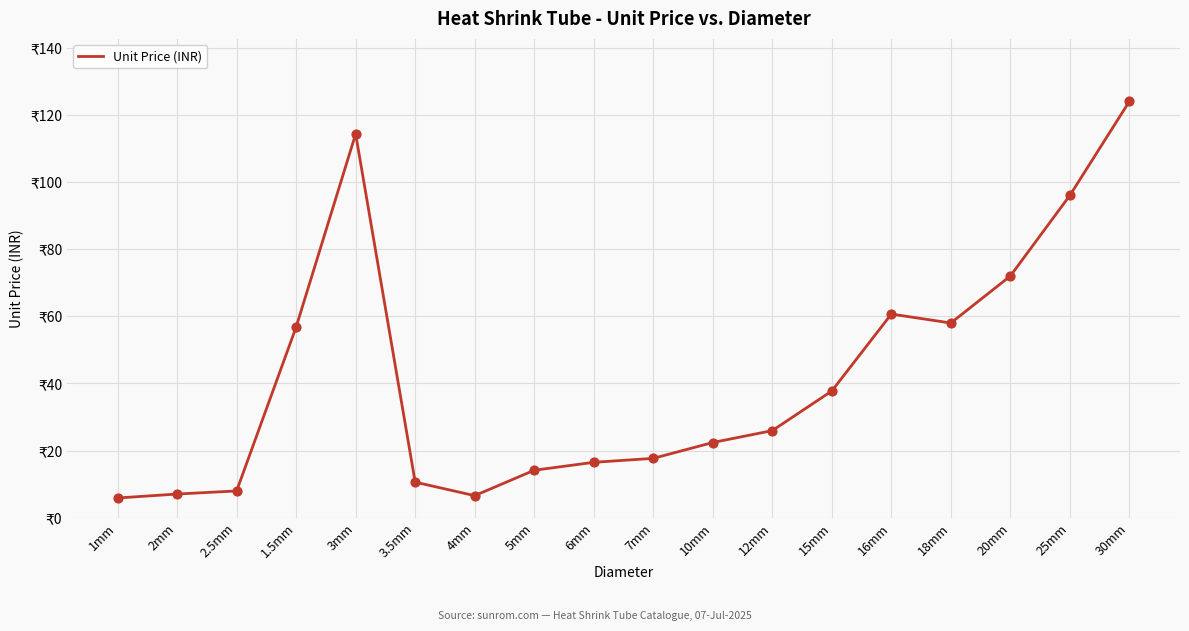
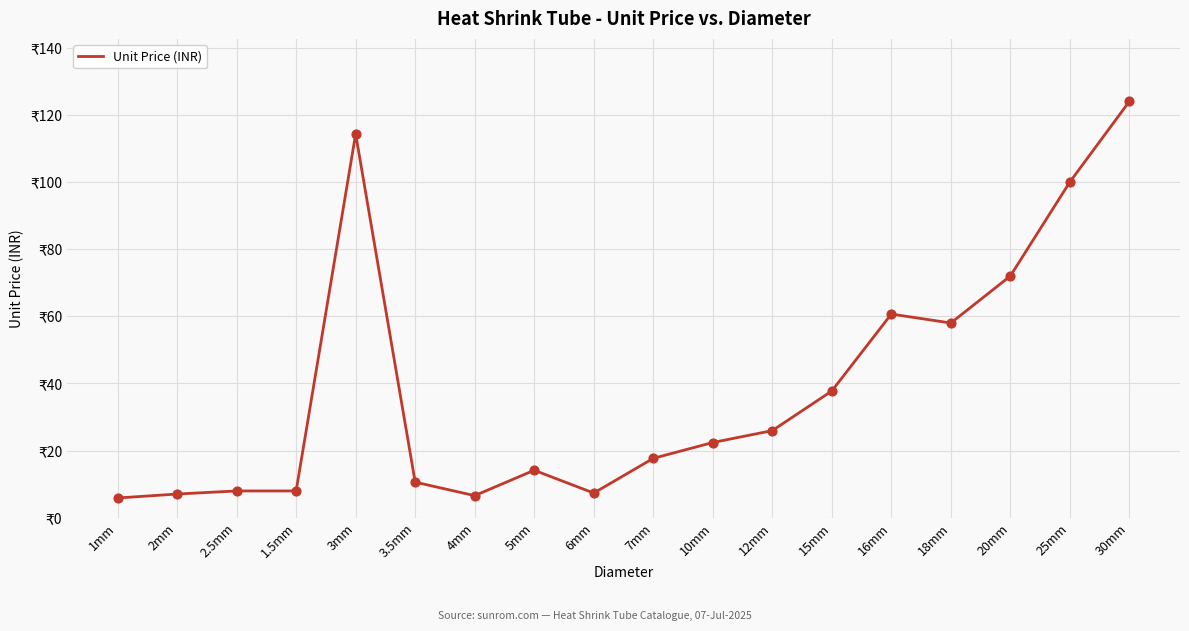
1.5mm: ₹57 -> ₹8
6mm: ₹17 -> ₹7
25mm: ₹96 -> ₹100
